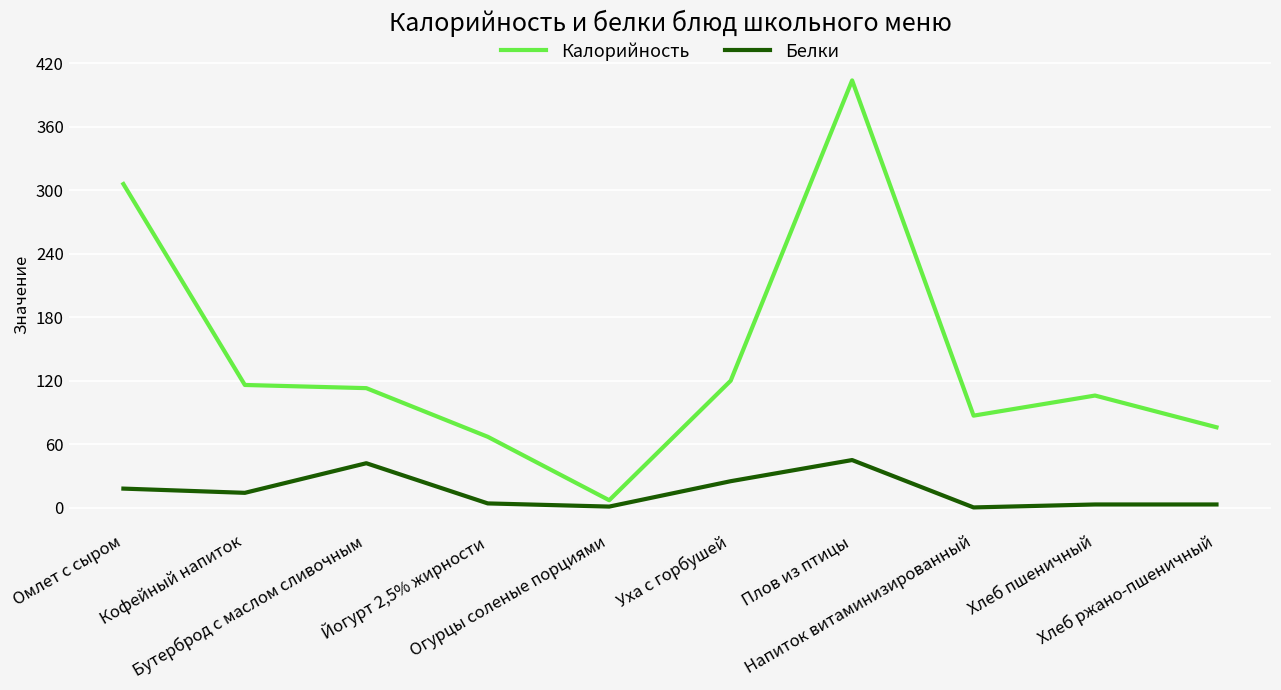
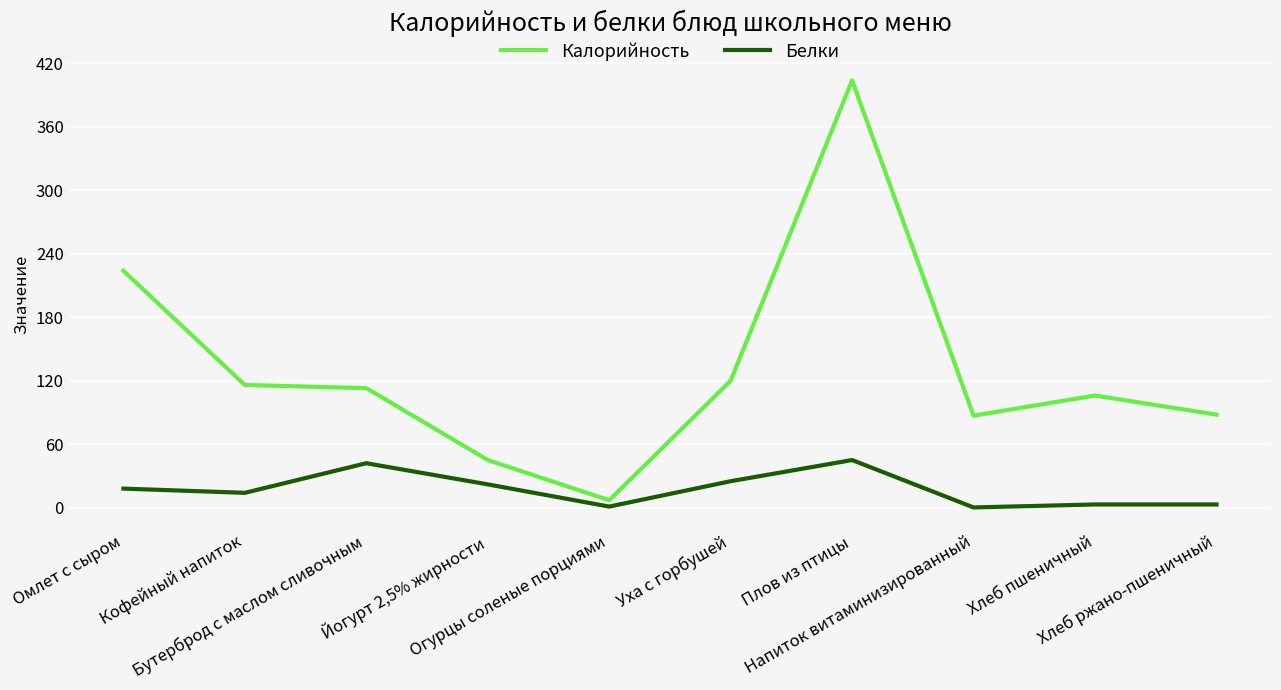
Калорийность, Омлет с сыром: 306 -> 224
Калорийность, Йогурт 2,5% жирности: 67 -> 45
Белки, Йогурт 2,5% жирности: 4 -> 22
Калорийность, Хлеб ржано-пшеничный: 76 -> 88
